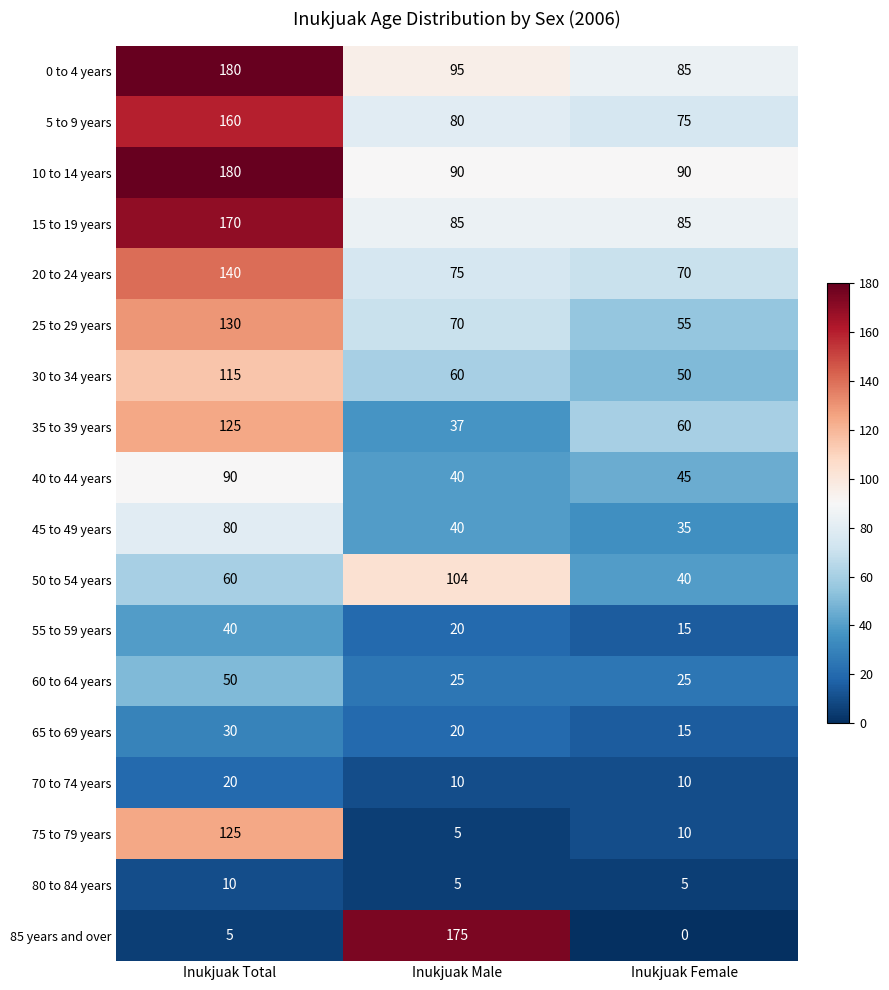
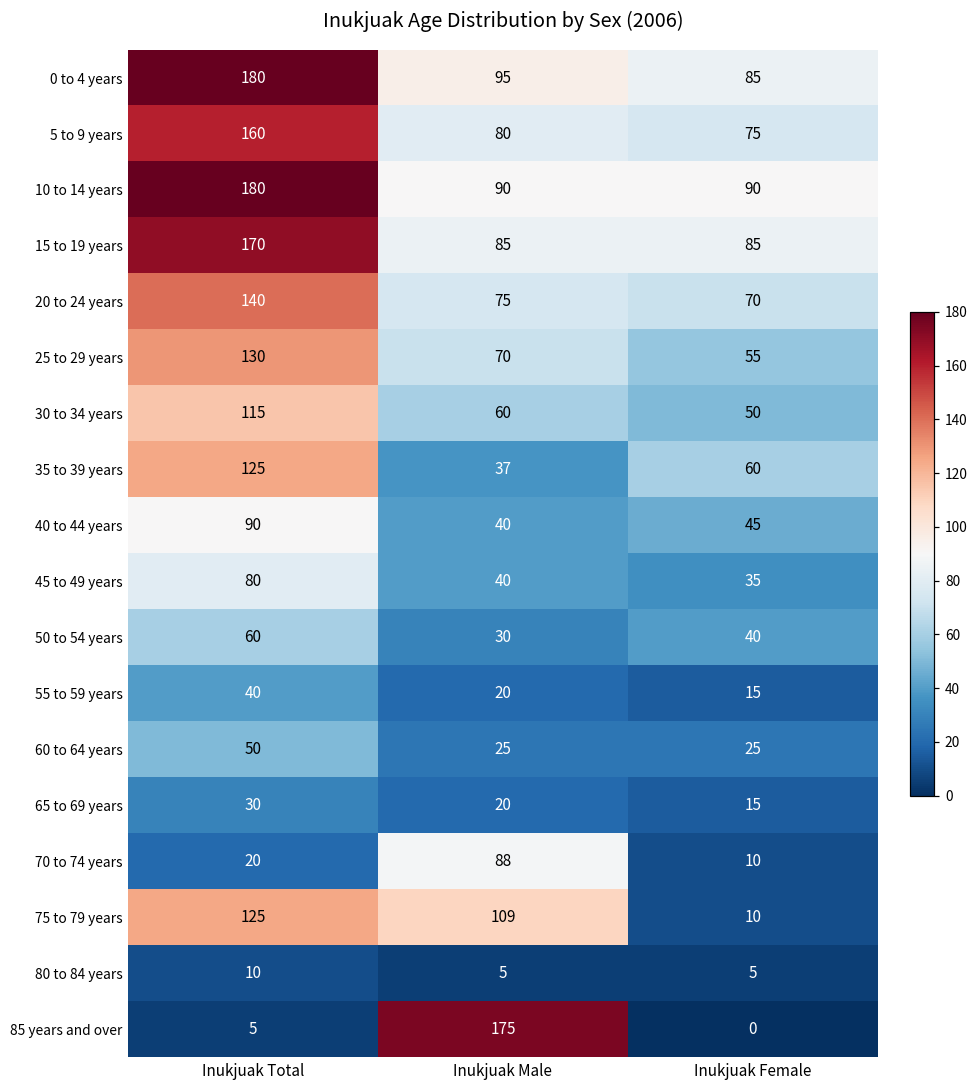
50 to 54 years, Inukjuak Male: 104 -> 30
70 to 74 years, Inukjuak Male: 10 -> 88
75 to 79 years, Inukjuak Male: 5 -> 109
